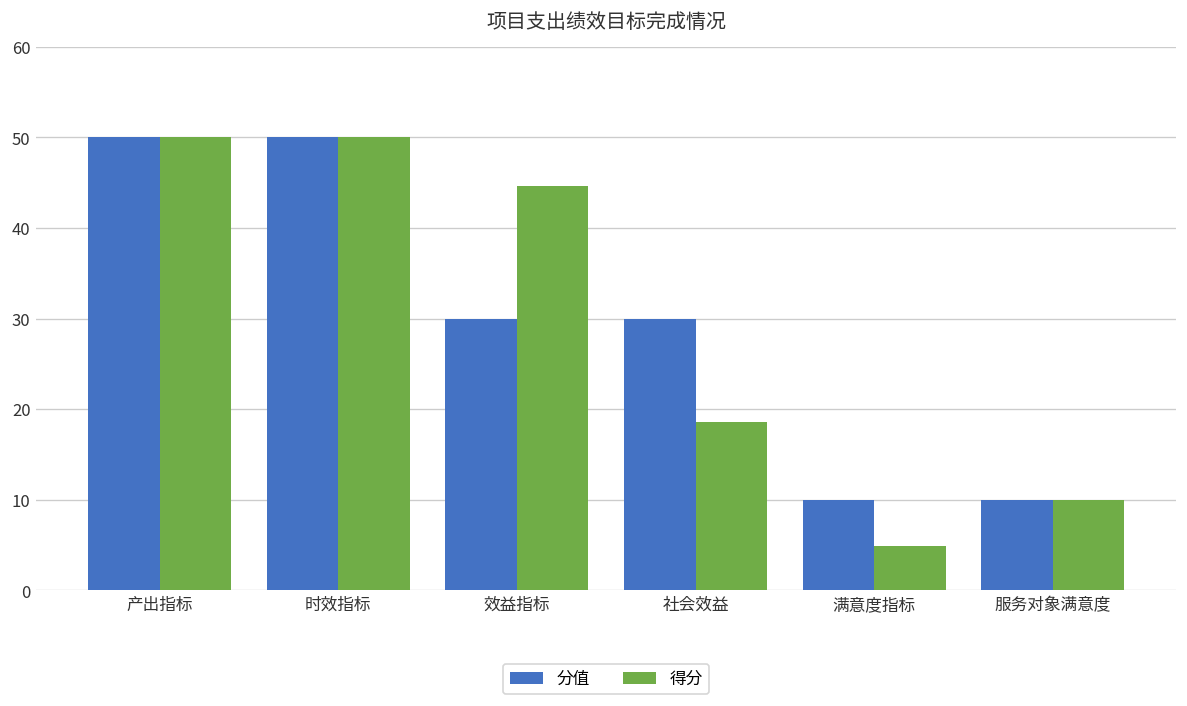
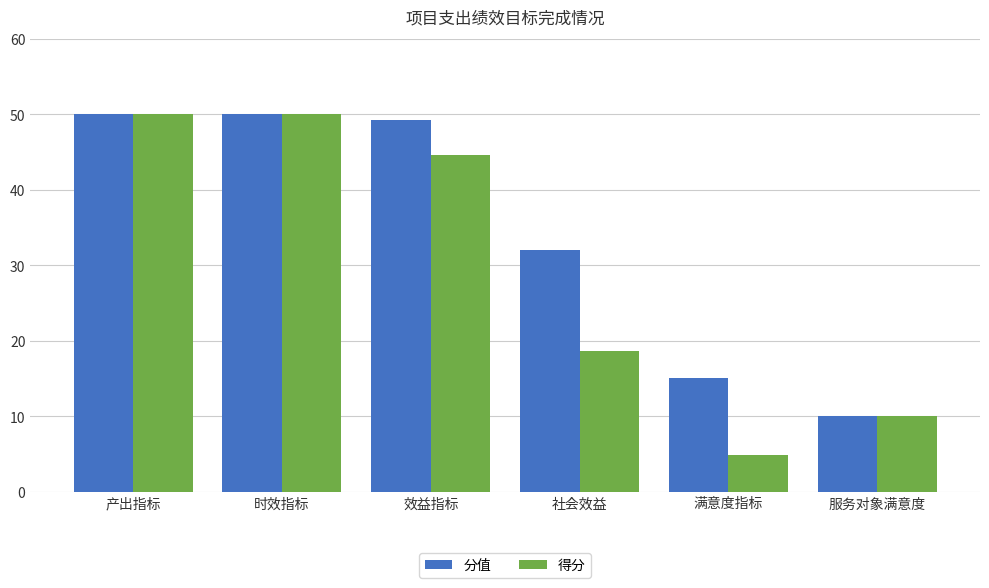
分值, 效益指标: 30 -> 49
分值, 社会效益: 30 -> 32
分值, 满意度指标: 10 -> 15
